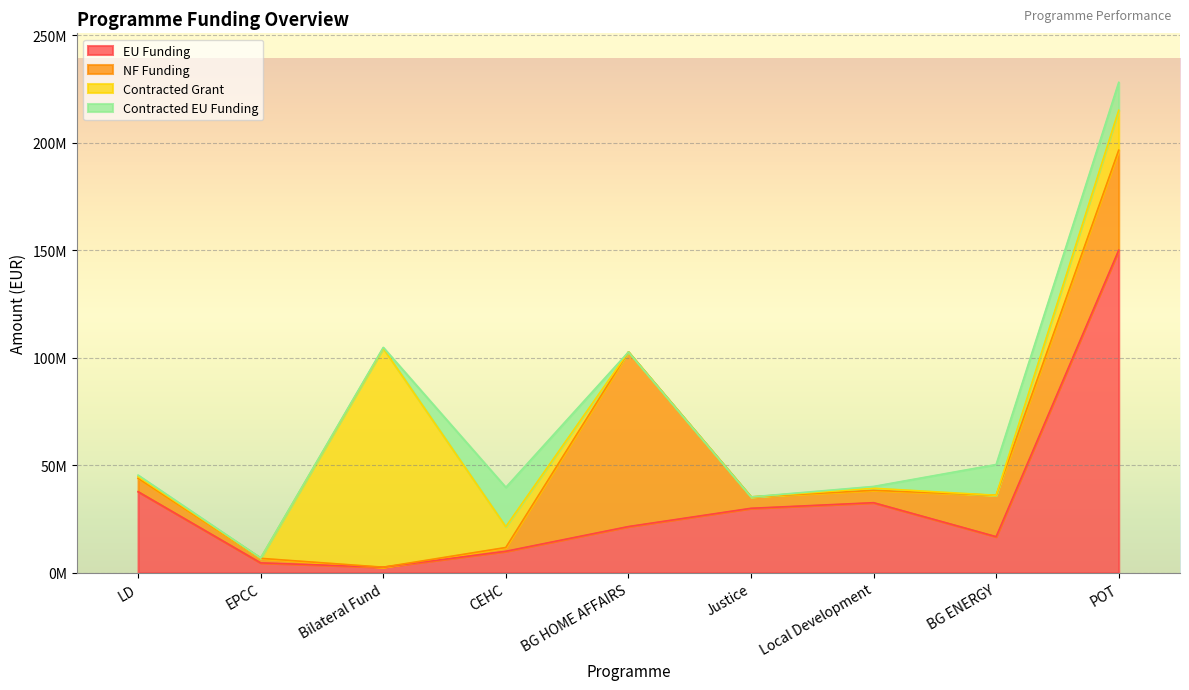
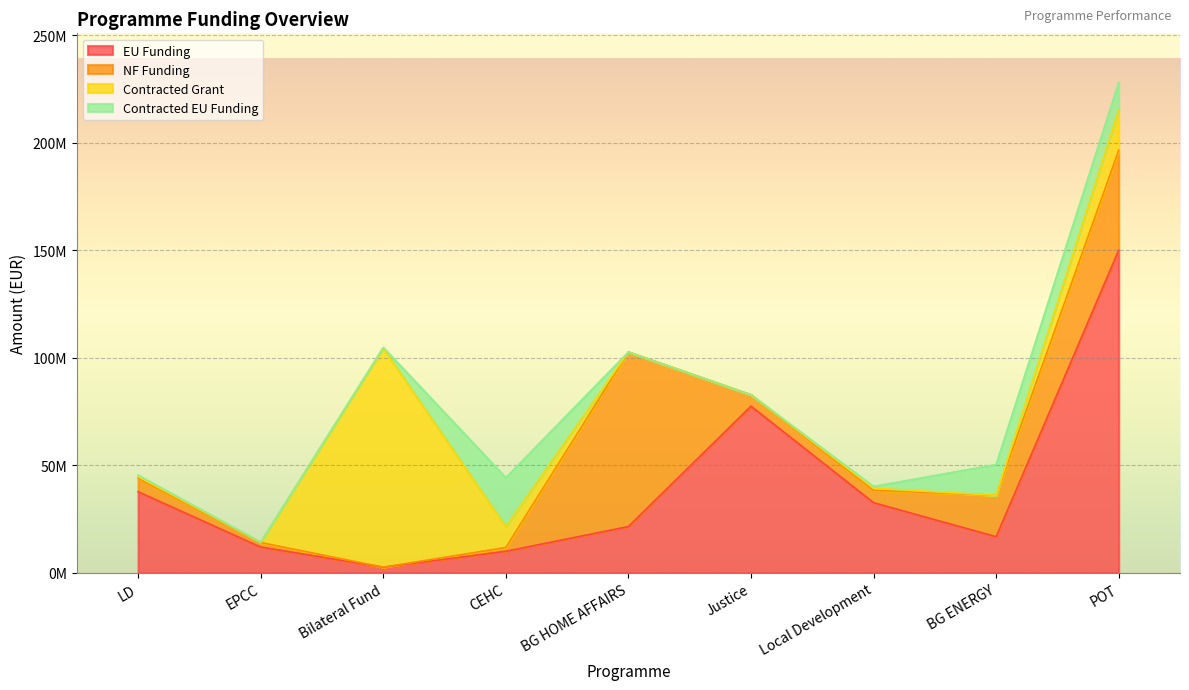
EU Funding, EPCC: 5000000 -> 12000000
Contracted EU Funding, CEHC: 18000000 -> 23000000
EU Funding, Justice: 30000000 -> 77000000
